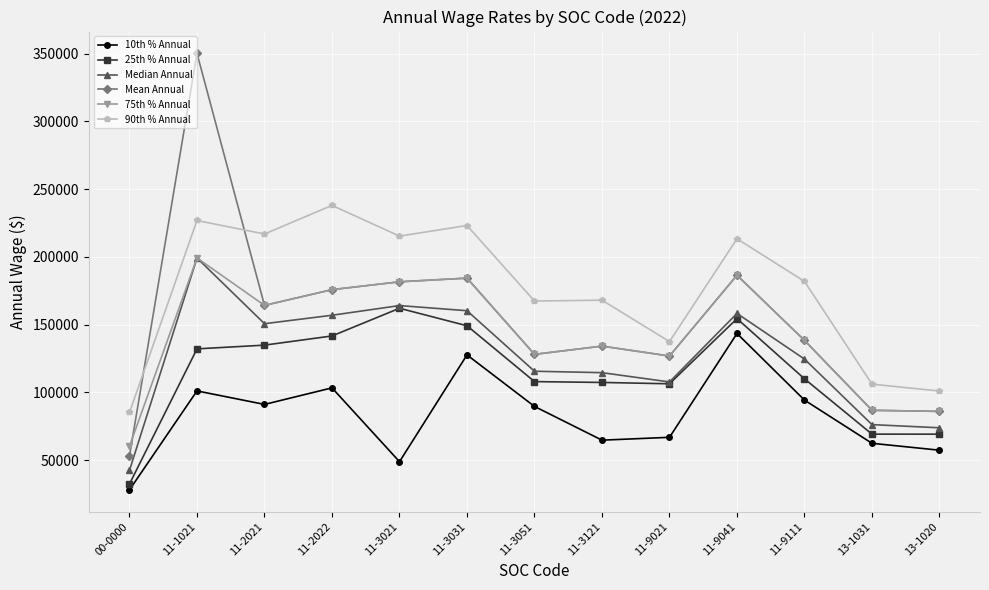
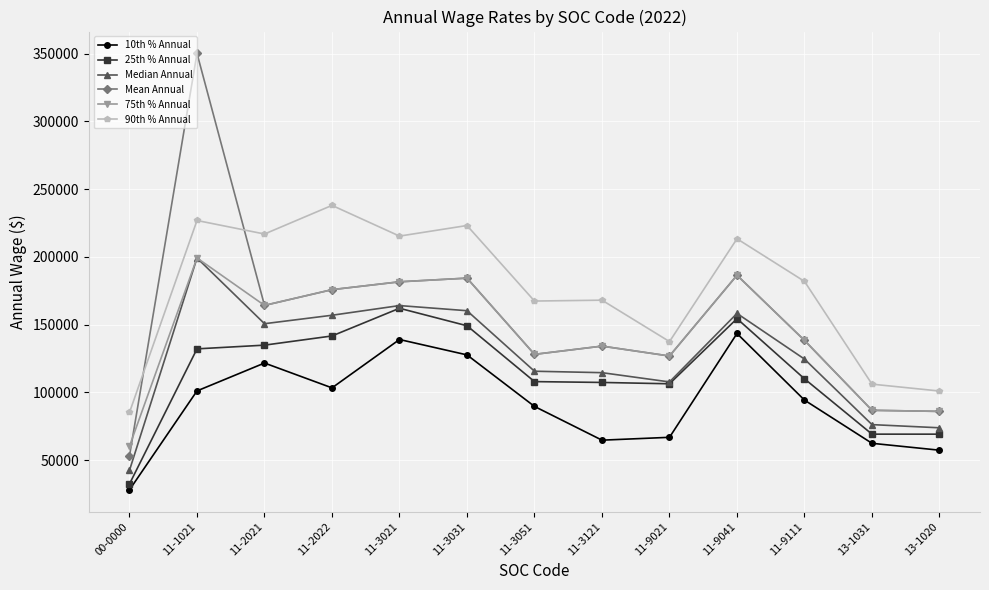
10th % Annual, 11-2021: 91000 -> 122000
10th % Annual, 11-3021: 49000 -> 139000
